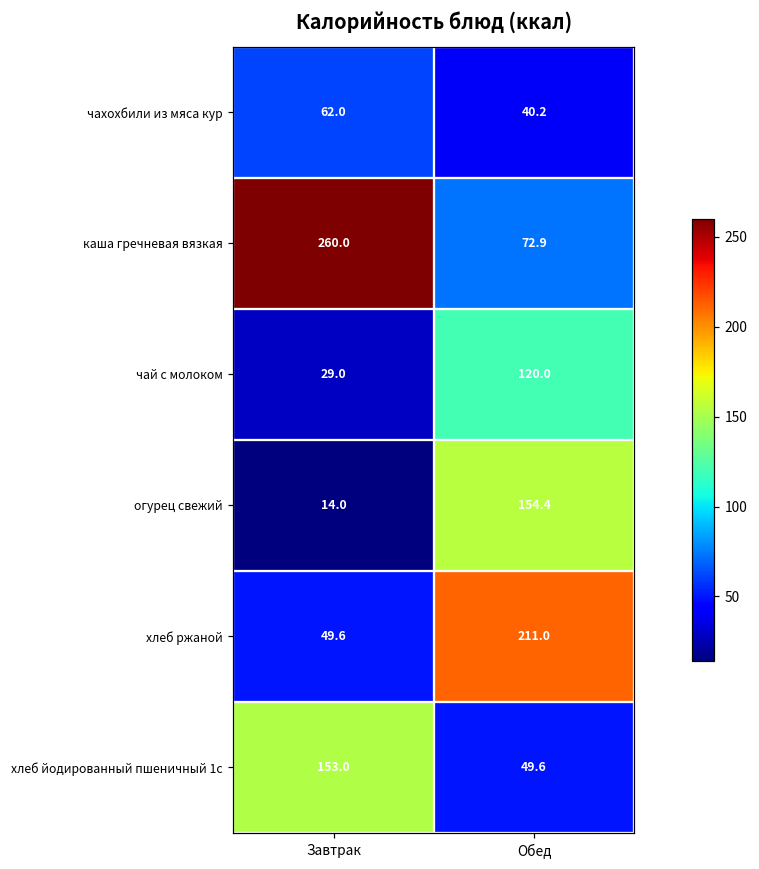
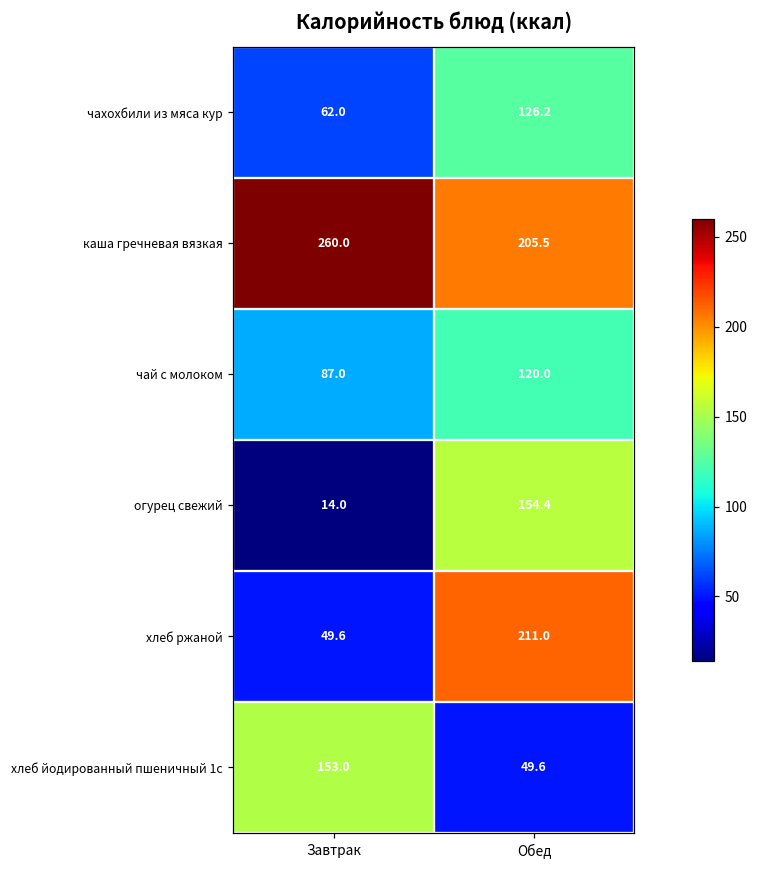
чахохбили из мяса кур, Обед: 40.2 -> 126.2
каша гречневая вязкая, Обед: 72.9 -> 205.5
чай с молоком, Завтрак: 29.0 -> 87.0
